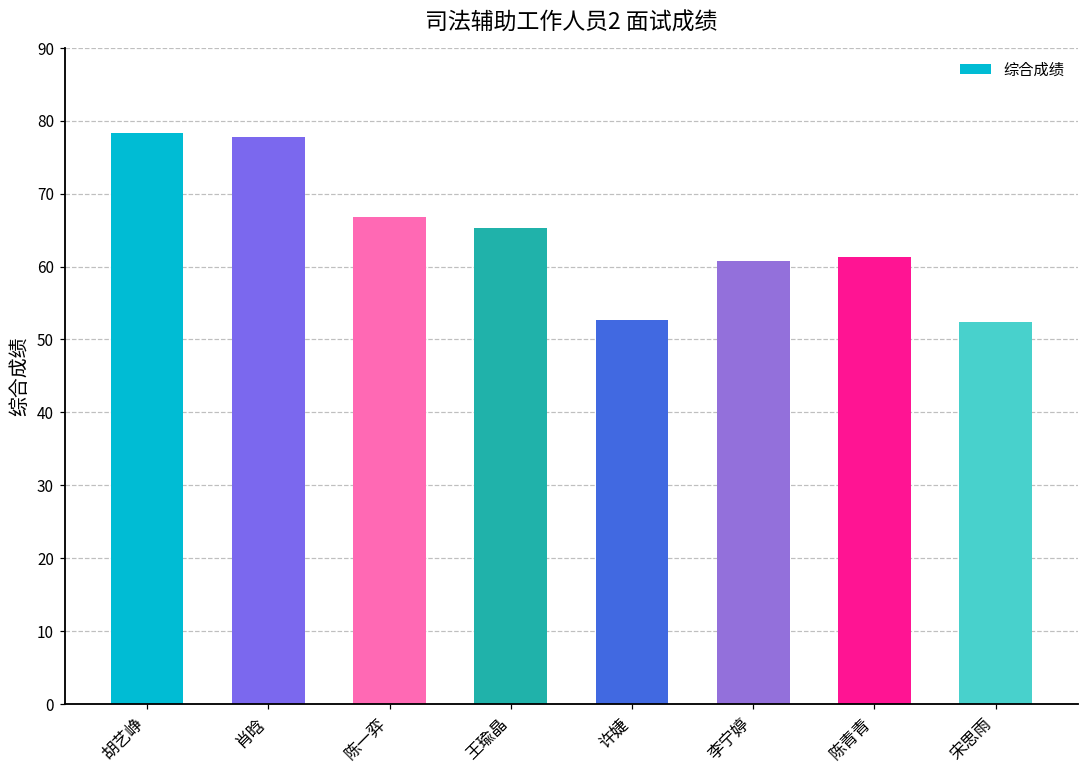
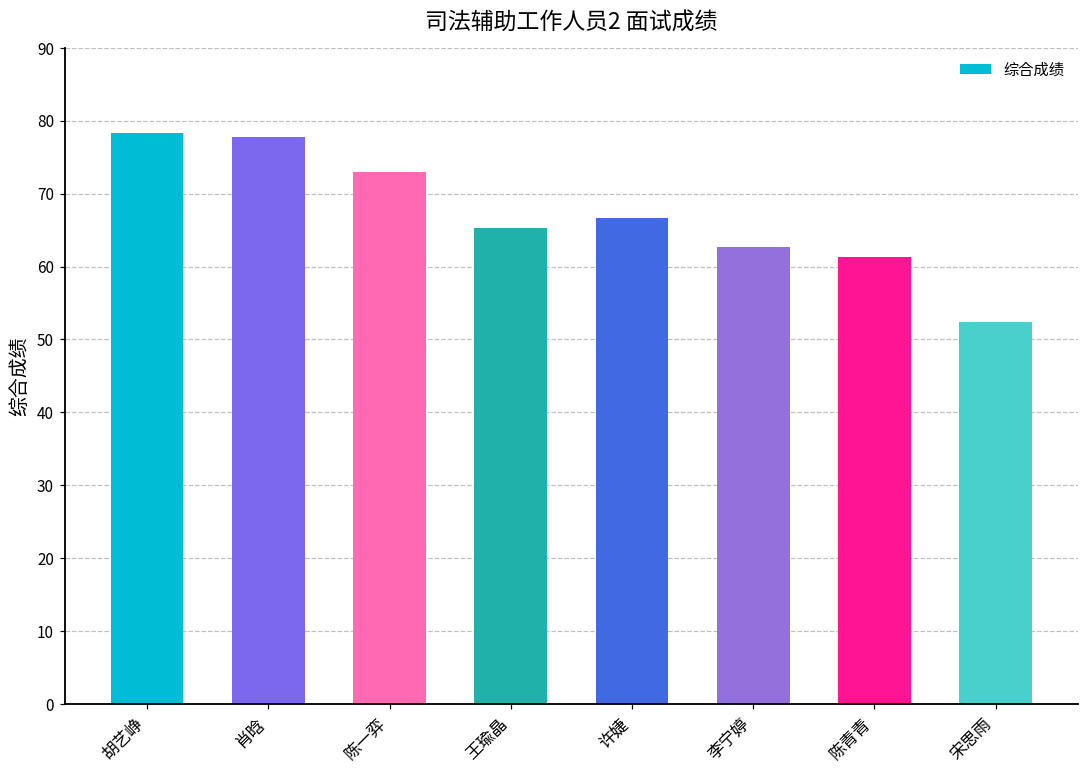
陈一弈: 67 -> 73
许婕: 53 -> 67
李宁婷: 61 -> 63
